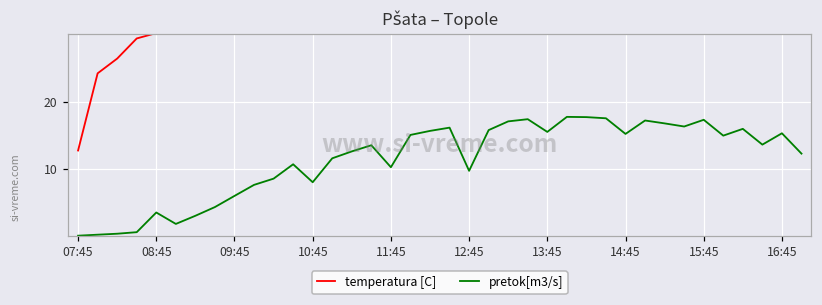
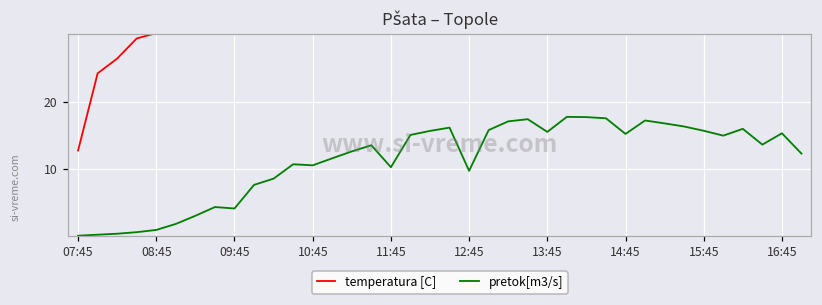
pretok[m3/s], 08:45: 3 -> 1
pretok[m3/s], 09:45: 6 -> 4
pretok[m3/s], 10:45: 8 -> 10
pretok[m3/s], 15:45: 17 -> 16
